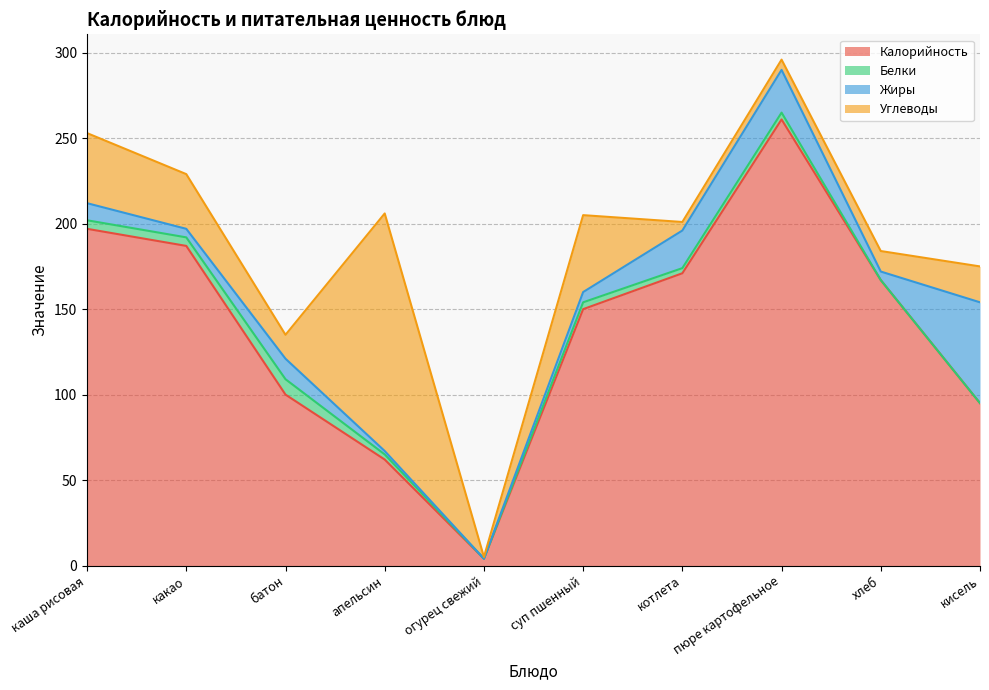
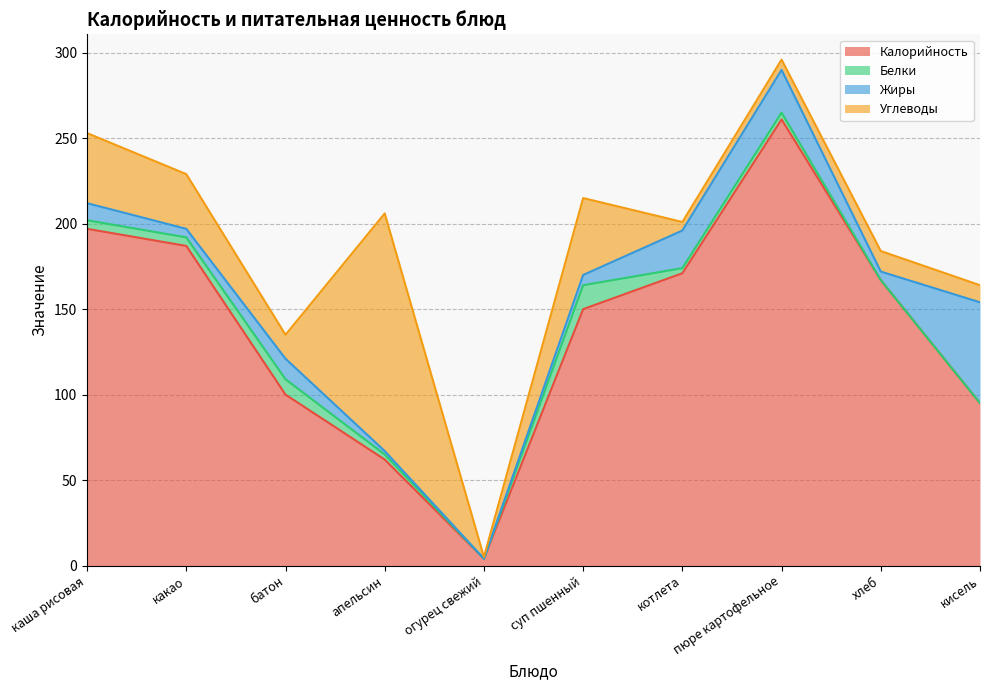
Белки, суп пшенный: 4 -> 14
Углеводы, кисель: 21 -> 10
